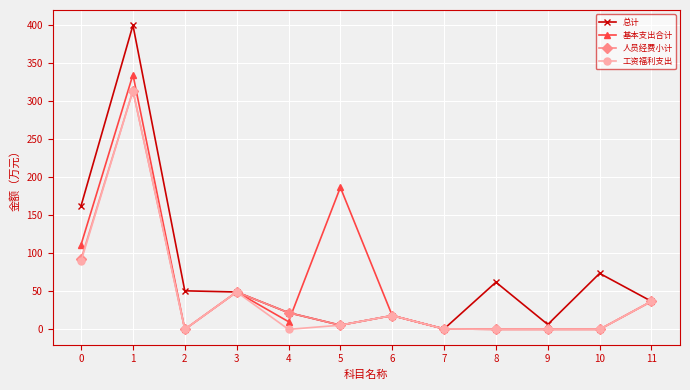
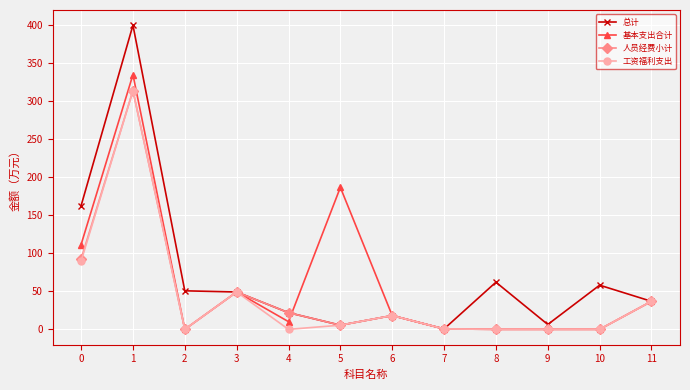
总计, 10: 70 -> 60
